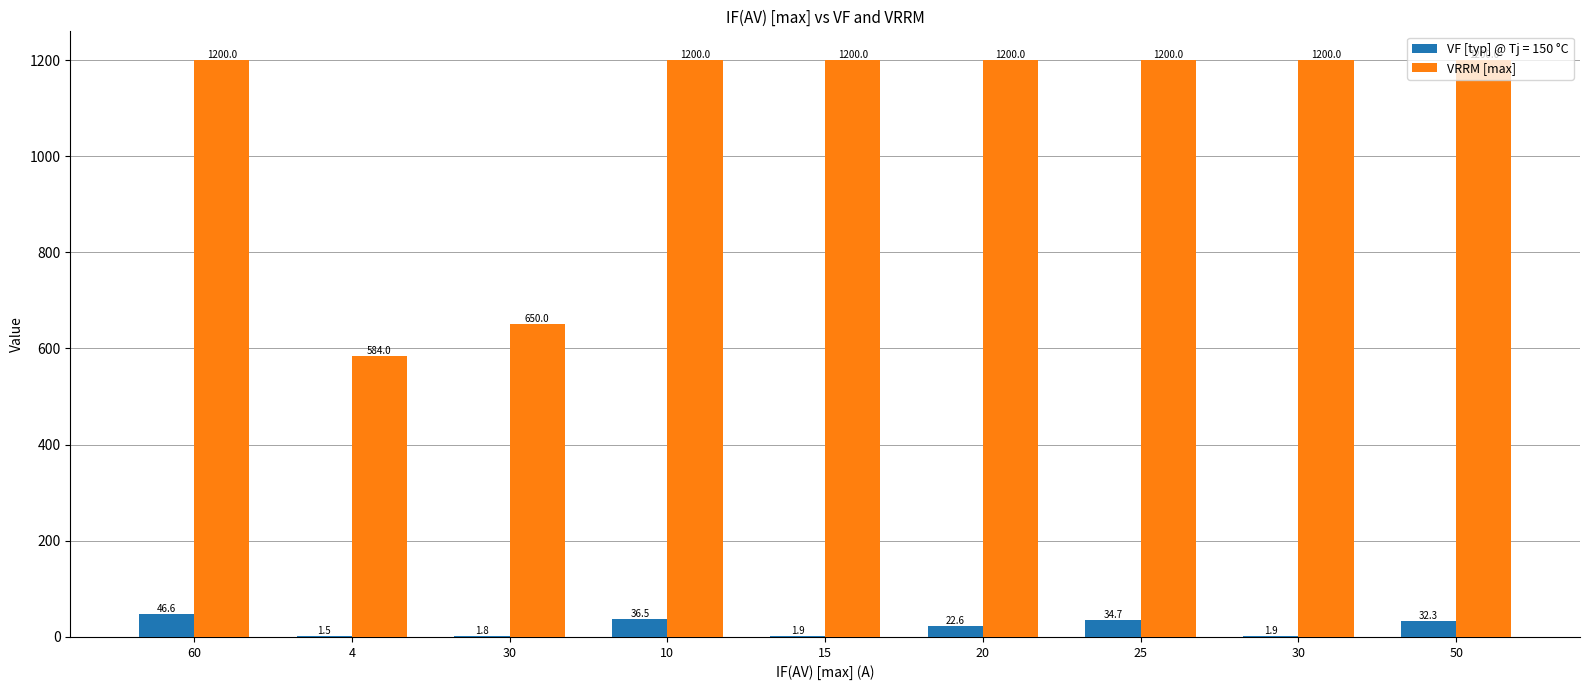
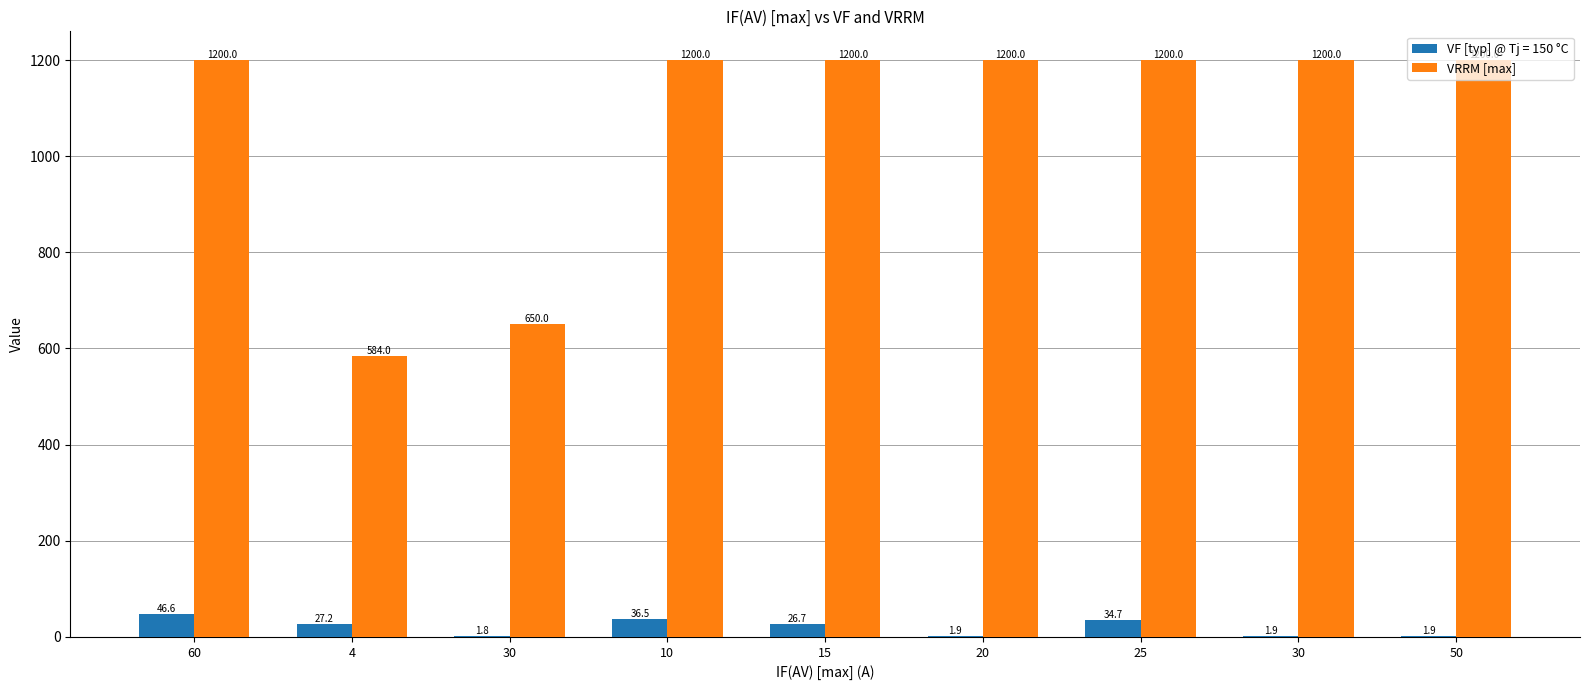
VF [typ] @ Tj = 150 °C, 4: 1.5 -> 27.2
VF [typ] @ Tj = 150 °C, 15: 1.9 -> 26.7
VF [typ] @ Tj = 150 °C, 20: 22.6 -> 1.9
VF [typ] @ Tj = 150 °C, 50: 32.3 -> 1.9
